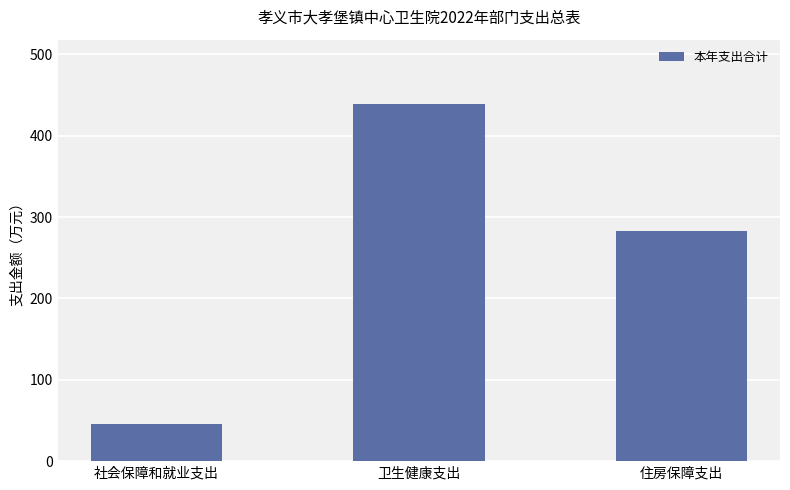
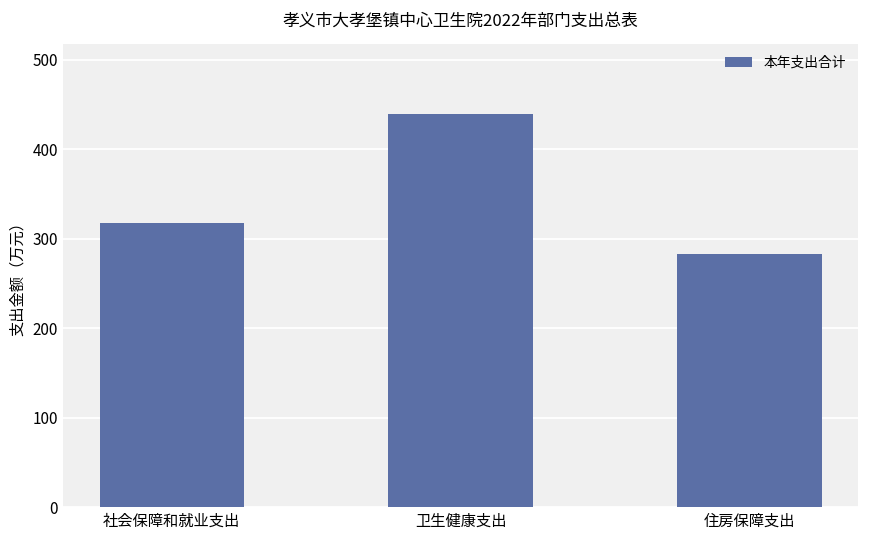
社会保障和就业支出: 50 -> 320
